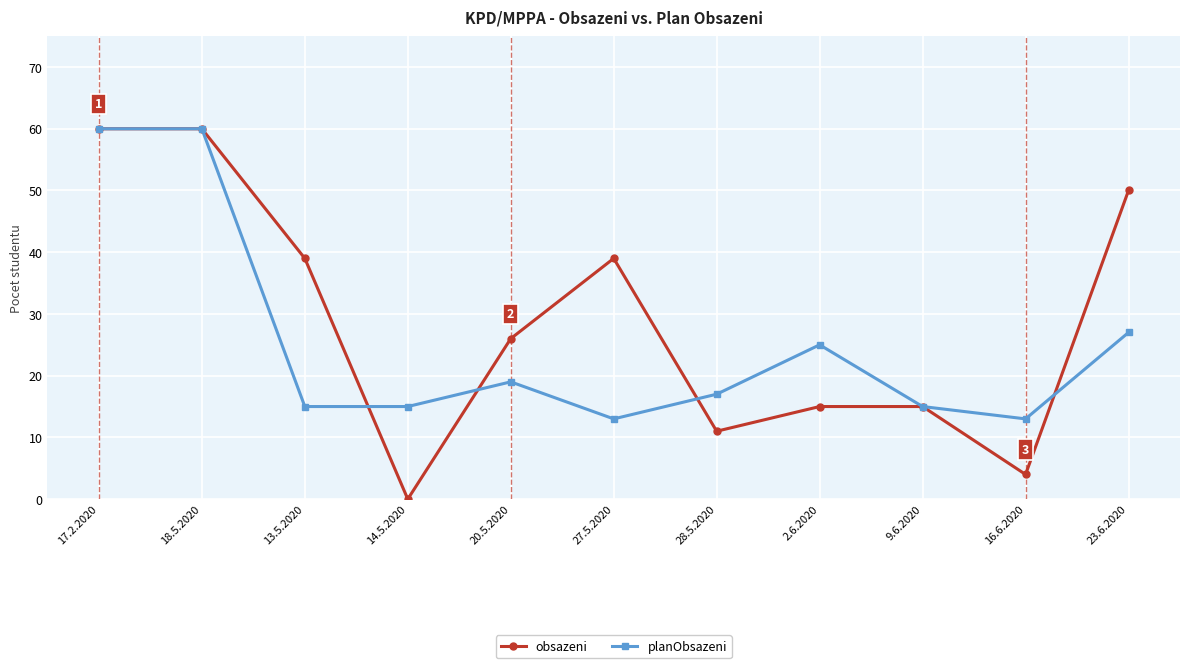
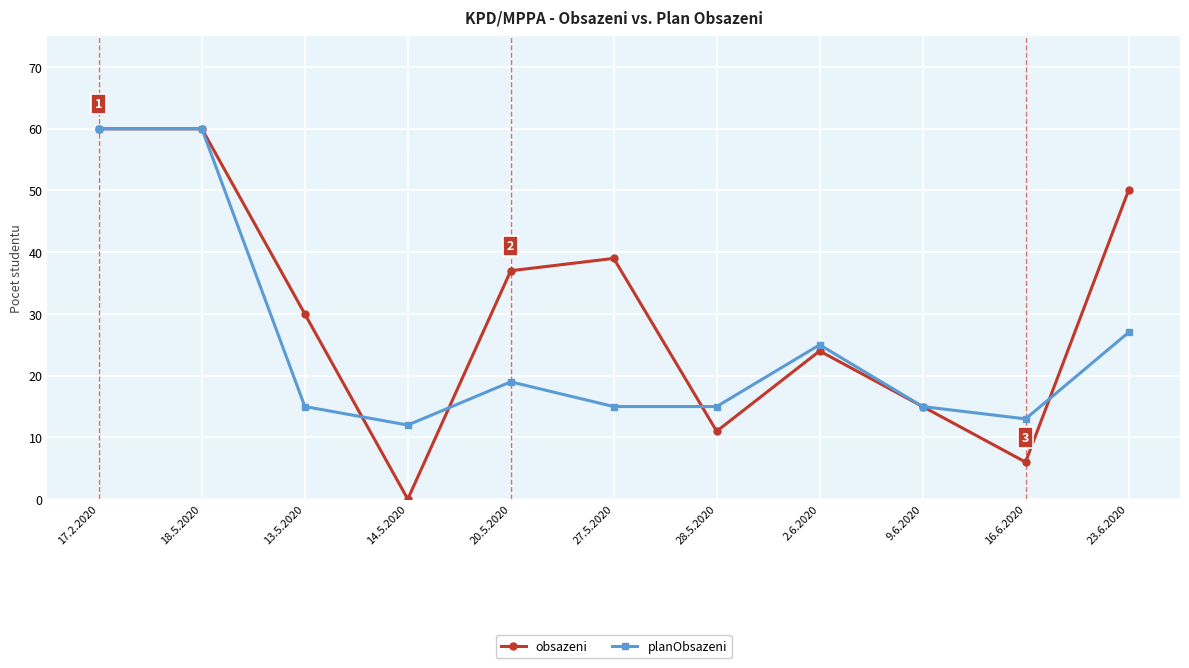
obsazeni, 13.5.2020: 39 -> 30
planObsazeni, 14.5.2020: 15 -> 12
obsazeni, 20.5.2020: 26 -> 37
planObsazeni, 27.5.2020: 13 -> 15
planObsazeni, 28.5.2020: 17 -> 15
obsazeni, 2.6.2020: 15 -> 24
obsazeni, 16.6.2020: 4 -> 6
